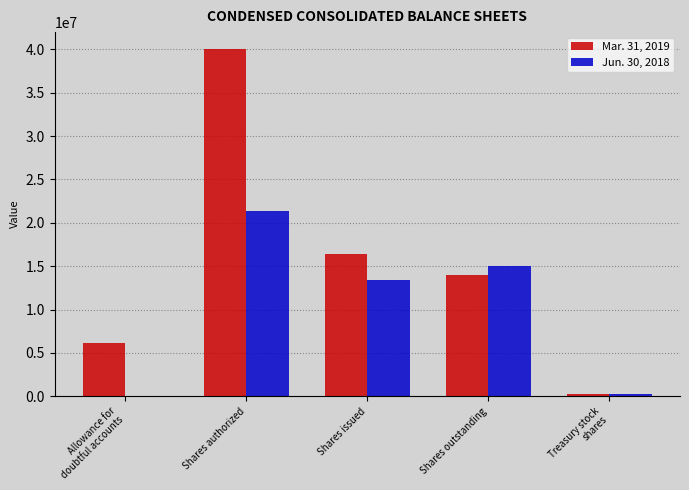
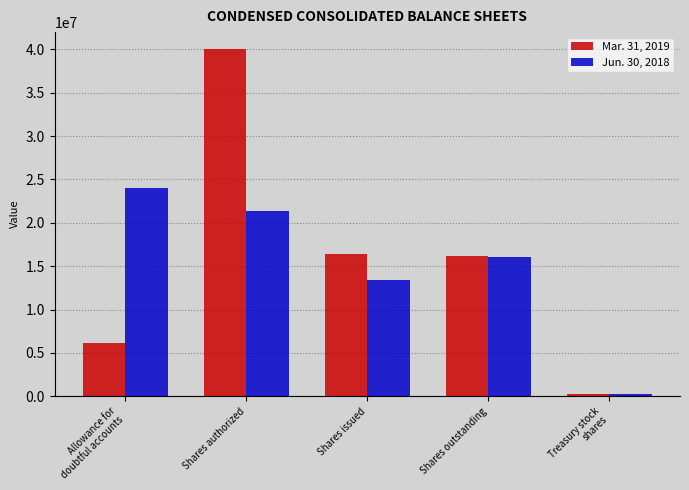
Jun. 30, 2018, Allowance for doubtful accounts: 0 -> 24000000
Mar. 31, 2019, Shares outstanding: 14000000 -> 16000000
Jun. 30, 2018, Shares outstanding: 15000000 -> 16000000
